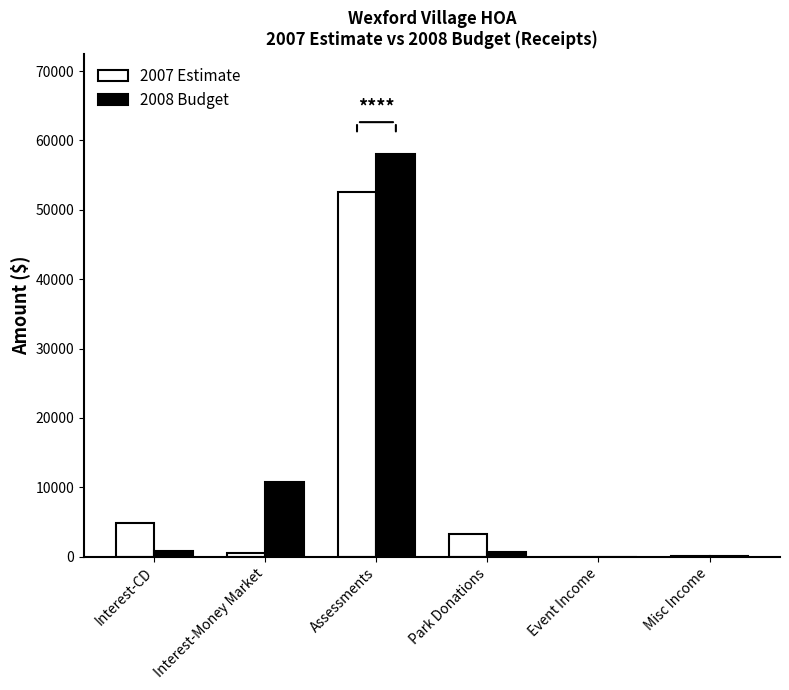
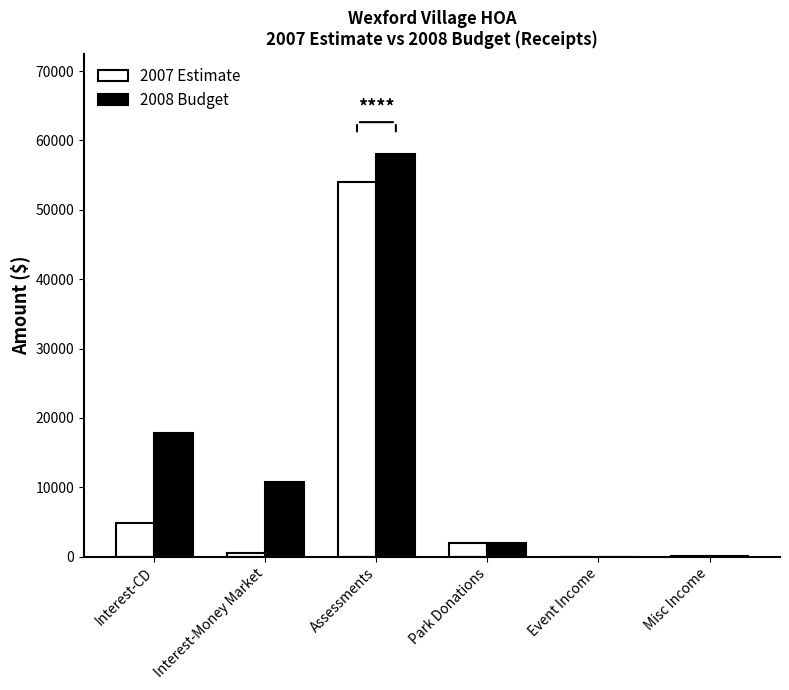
2008 Budget, Interest-CD: 1000 -> 18000
2007 Estimate, Assessments: 53000 -> 54000
2007 Estimate, Park Donations: 3000 -> 2000
2008 Budget, Park Donations: 1000 -> 2000
